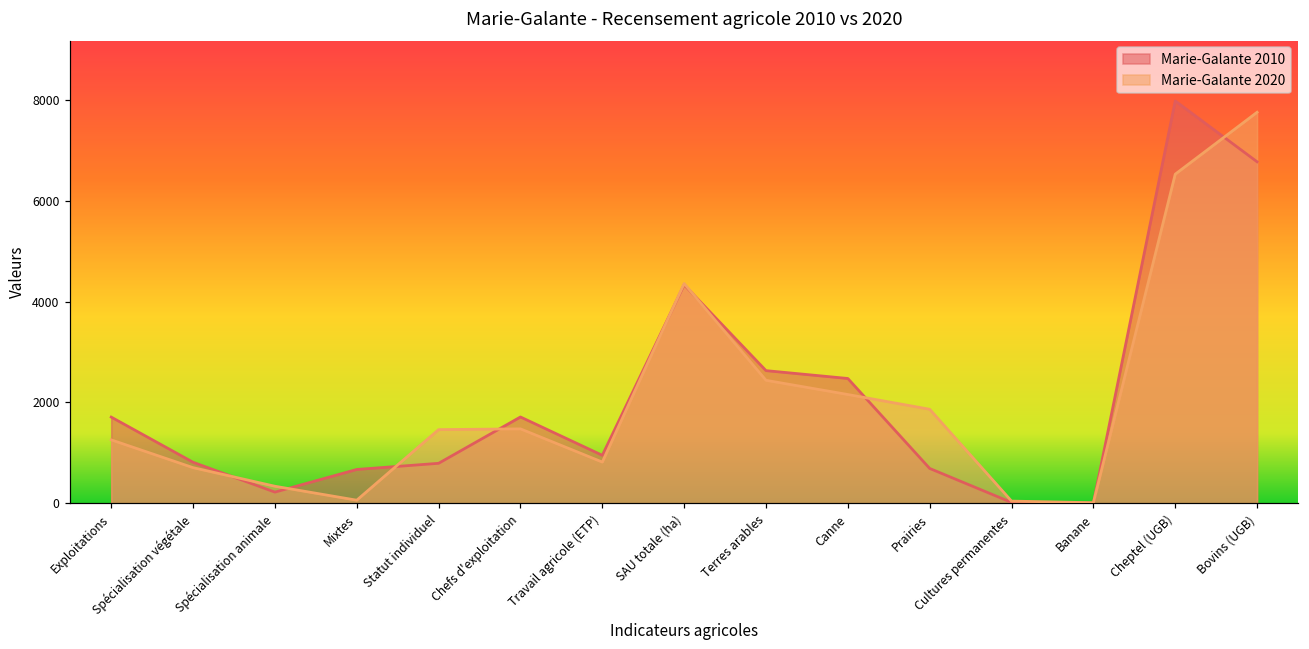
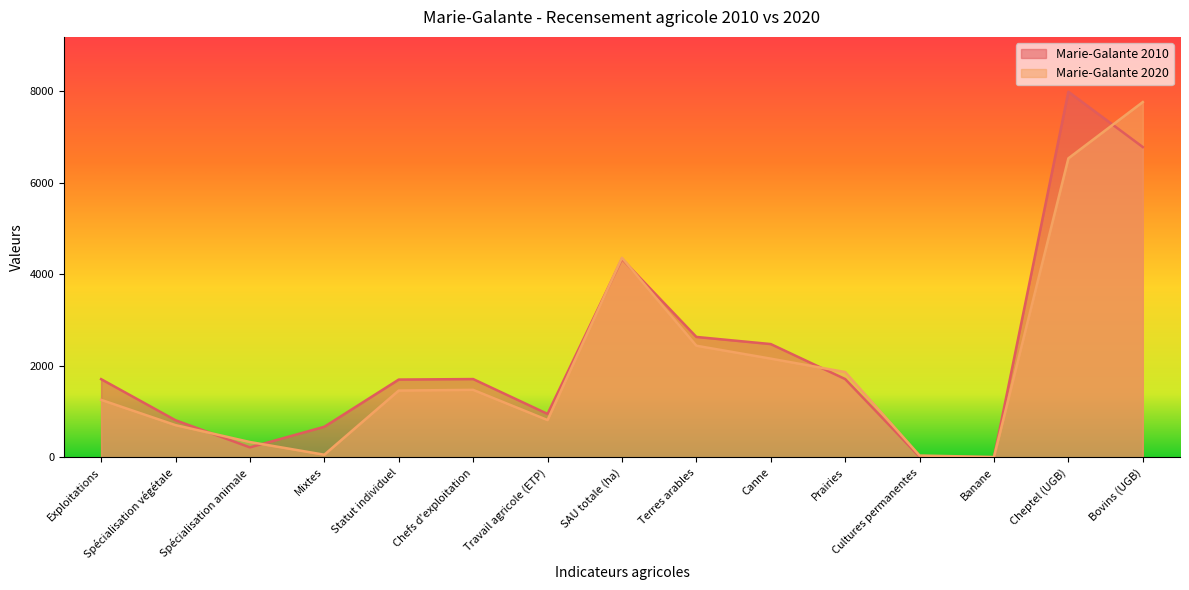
Marie-Galante 2010, Statut individuel: 800 -> 1700
Marie-Galante 2010, Prairies: 700 -> 1700
